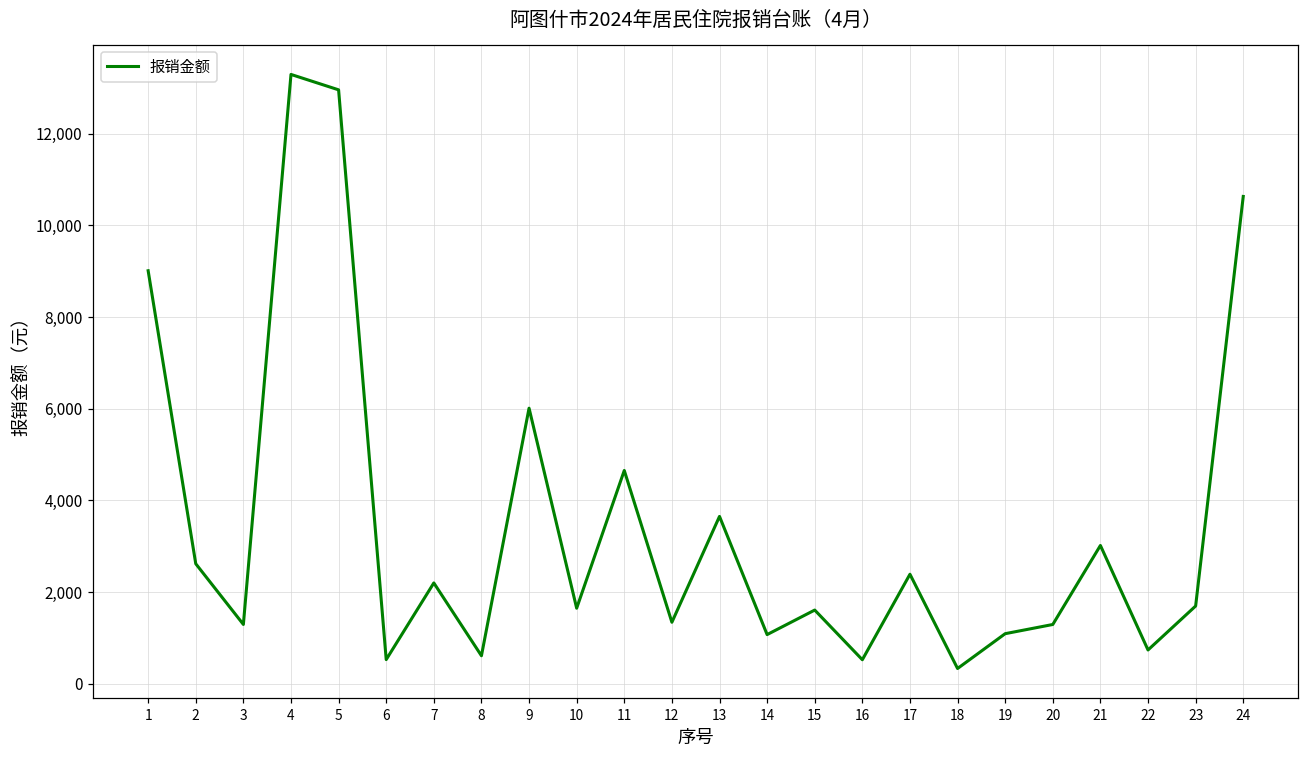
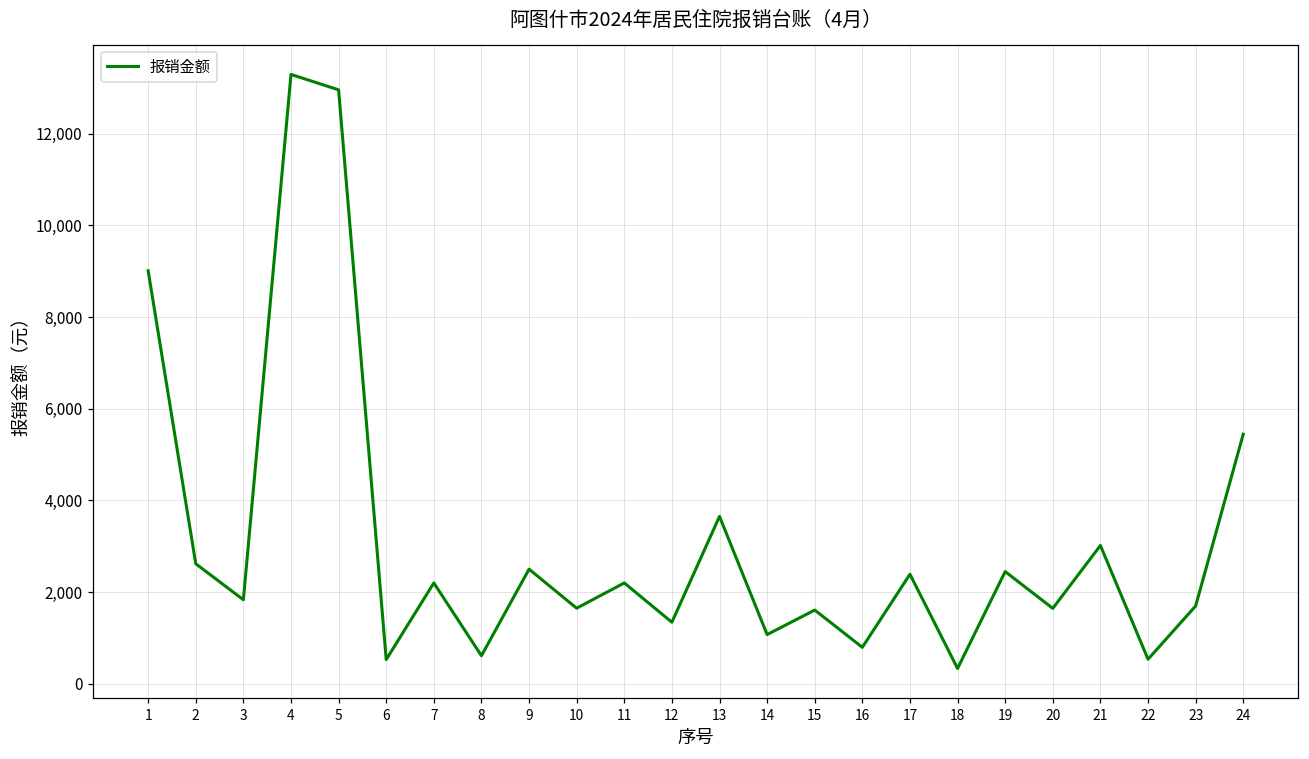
3: 1,300 -> 1,800
9: 6,000 -> 2,500
11: 4,700 -> 2,200
16: 500 -> 800
19: 1,100 -> 2,400
20: 1,300 -> 1,600
22: 700 -> 500
24: 10,600 -> 5,400
